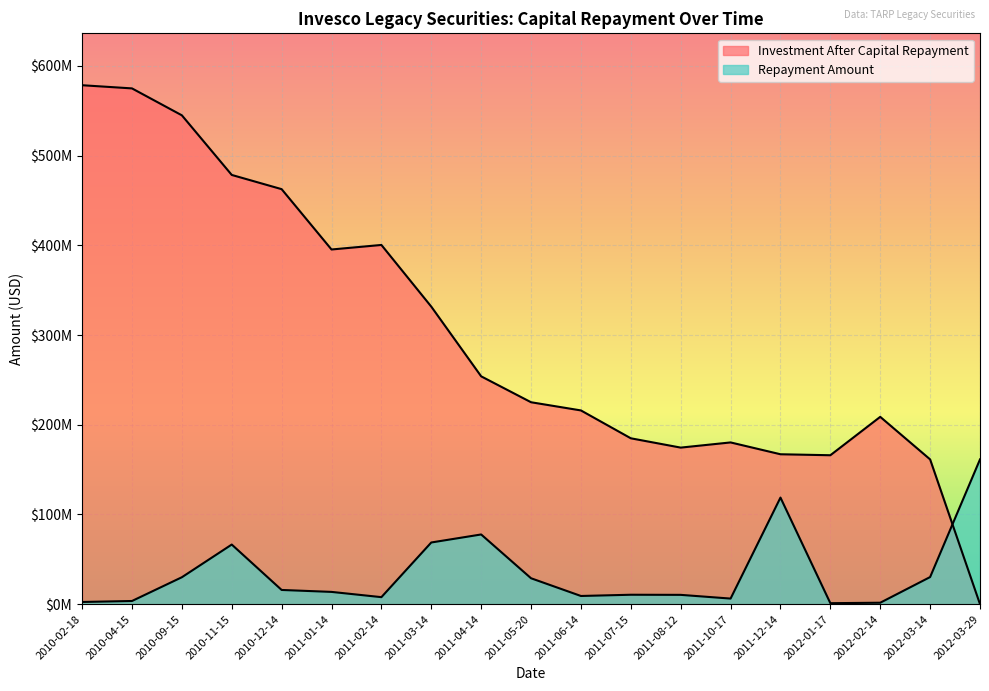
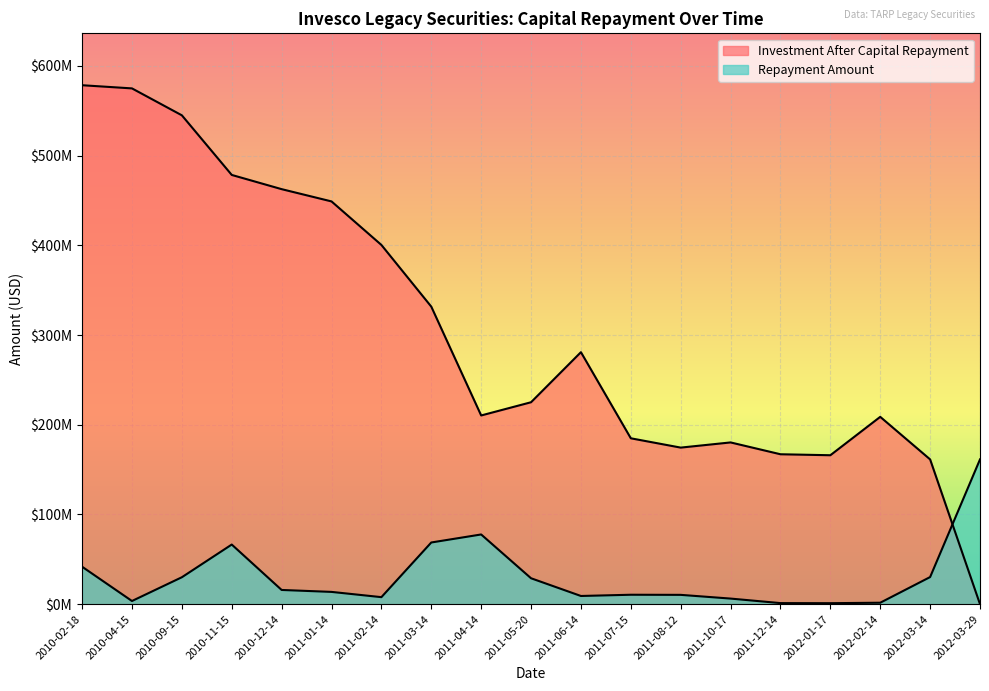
Repayment Amount, 2010-02-18: $0 -> $40000000
Investment After Capital Repayment, 2011-01-14: $400000000 -> $450000000
Investment After Capital Repayment, 2011-04-14: $250000000 -> $210000000
Investment After Capital Repayment, 2011-06-14: $220000000 -> $280000000
Repayment Amount, 2011-12-14: $120000000 -> $0
